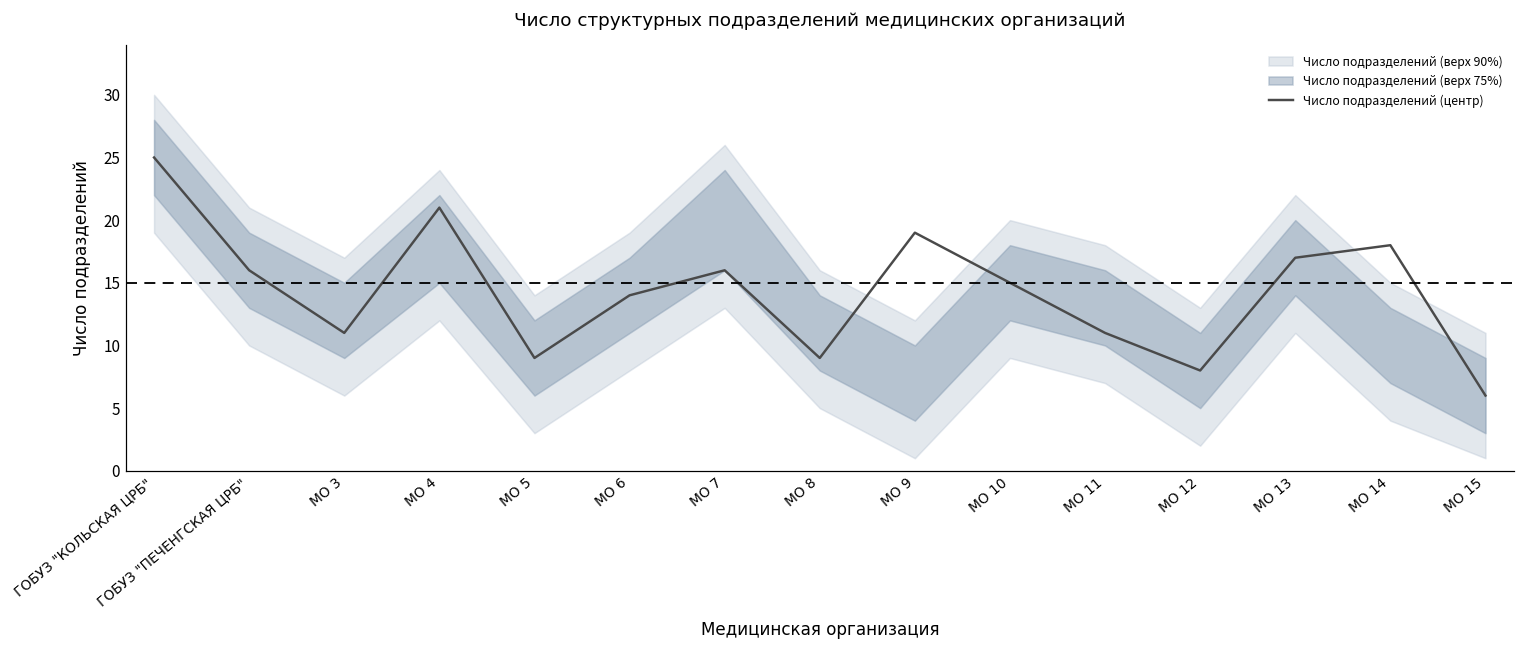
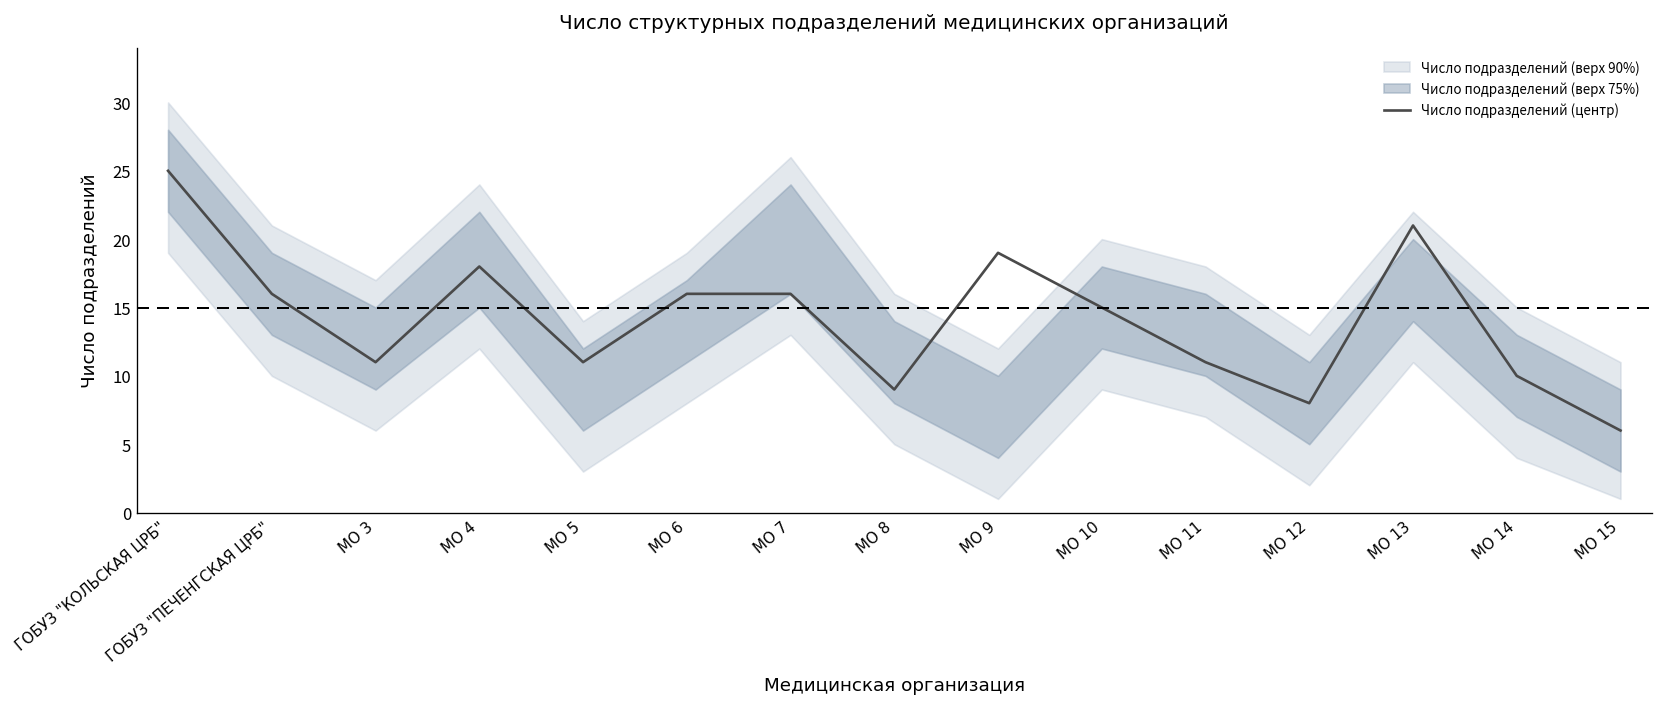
Число подразделений (центр), МО 4: 21 -> 18
Число подразделений (центр), МО 5: 9 -> 11
Число подразделений (центр), МО 6: 14 -> 16
Число подразделений (центр), МО 13: 17 -> 21
Число подразделений (центр), МО 14: 18 -> 10
